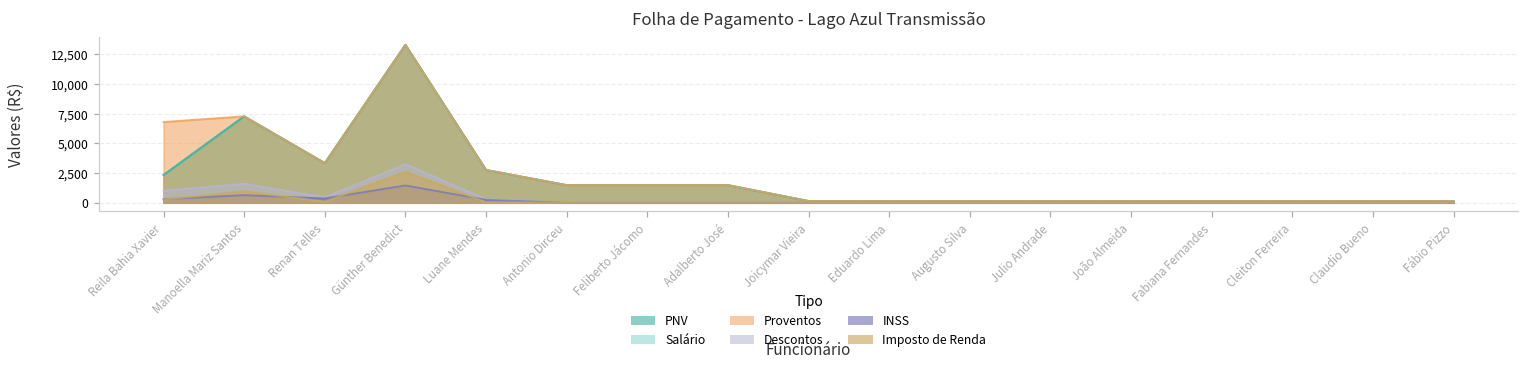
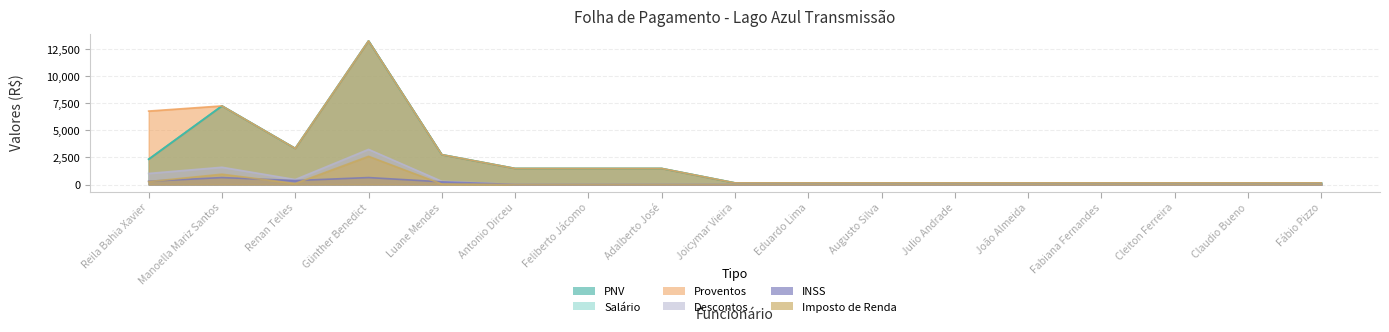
INSS, Günther Benedict: 1,500 -> 600
